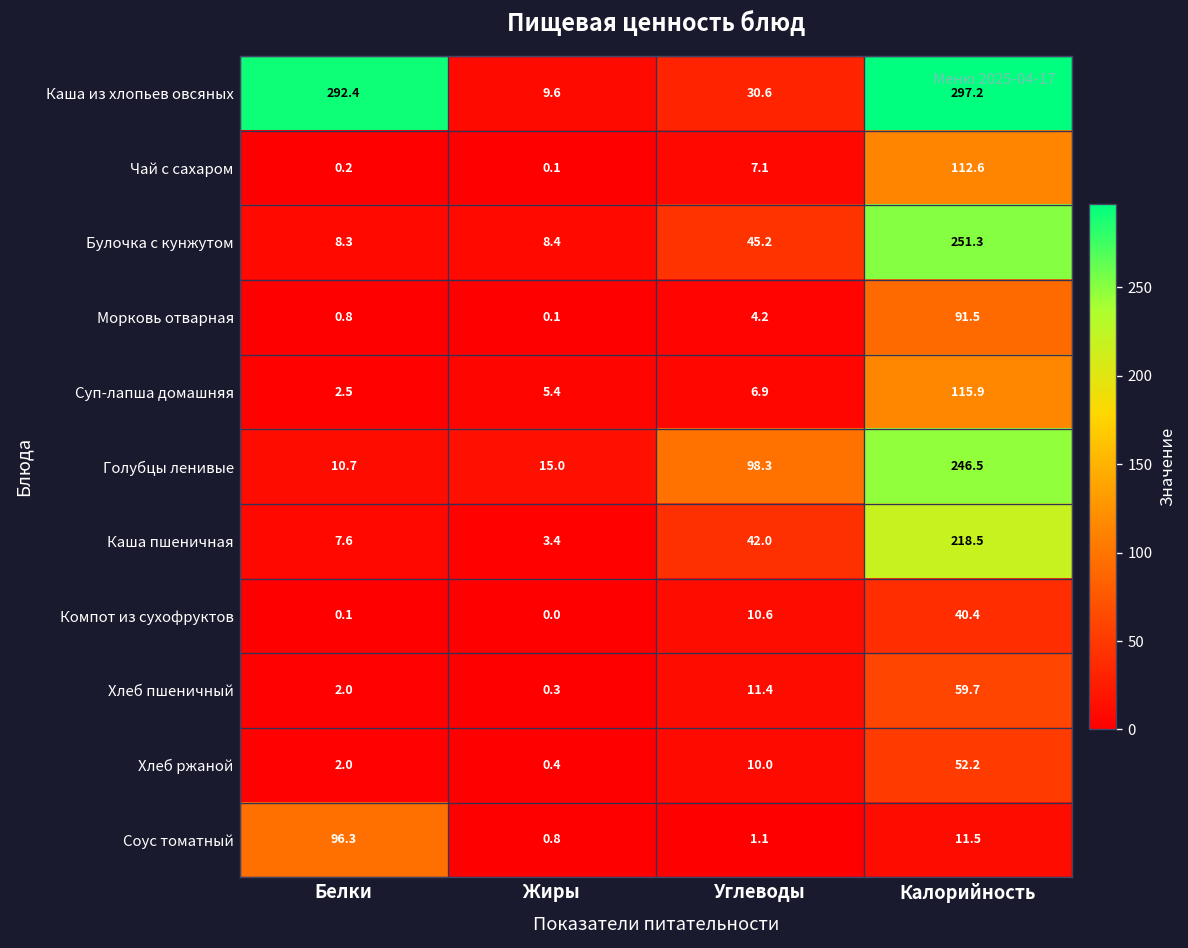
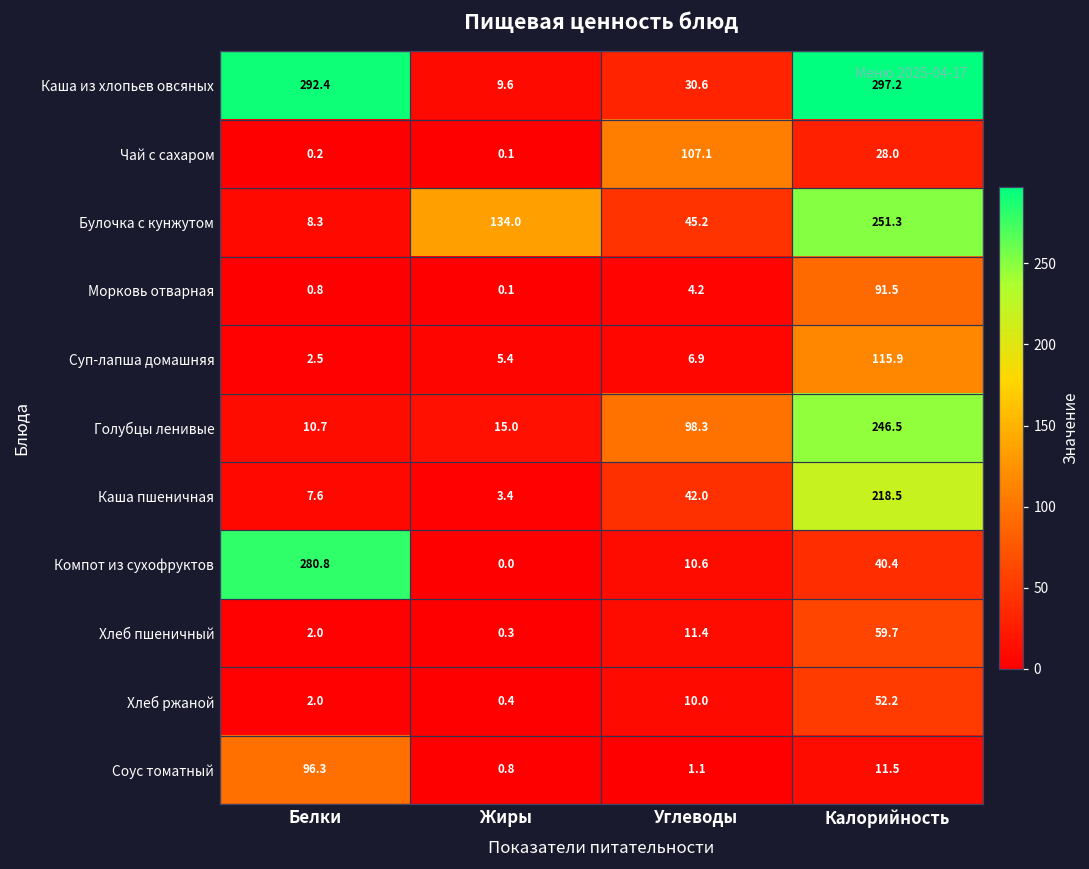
Чай с сахаром, Углеводы: 7.1 -> 107.1
Чай с сахаром, Калорийность: 112.6 -> 28.0
Булочка с кунжутом, Жиры: 8.4 -> 134.0
Компот из сухофруктов, Белки: 0.1 -> 280.8
